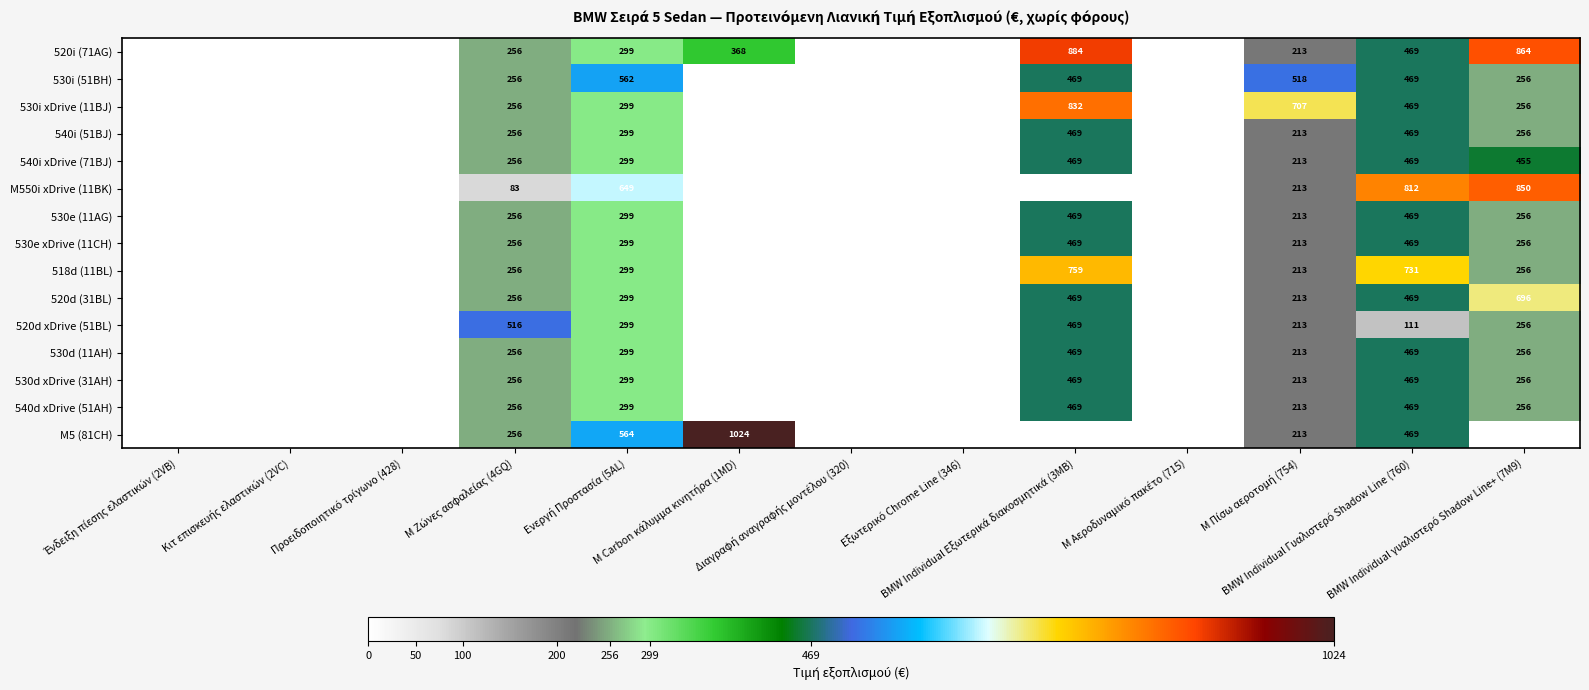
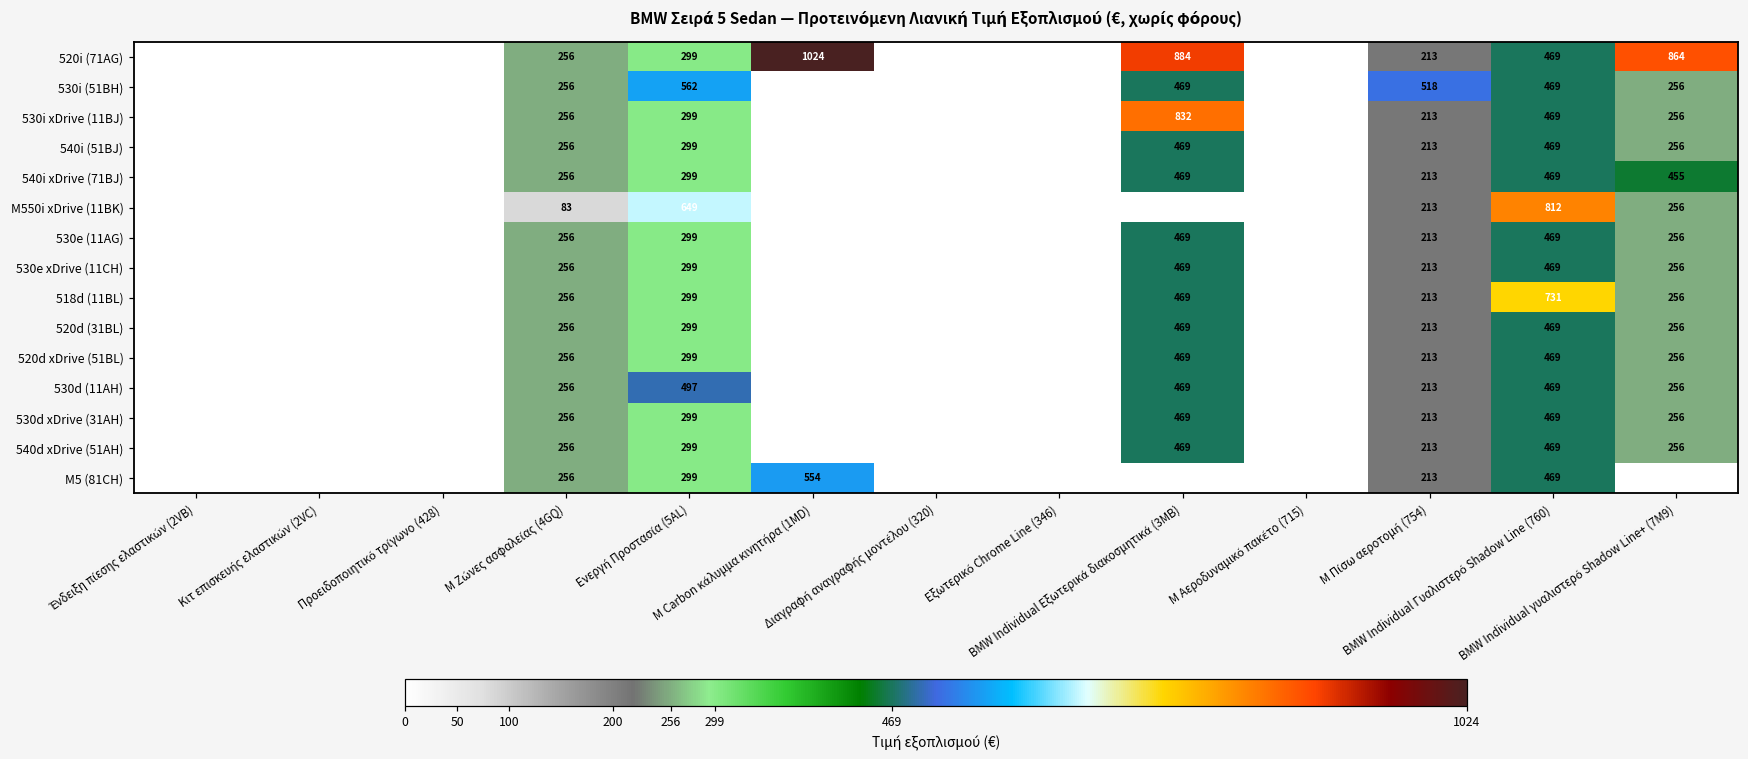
520i (71AG), M Carbon κάλυμμα κινητήρα (1MD): 368 -> 1024
530i xDrive (11BJ), M Πίσω αεροτομή (754): 707 -> 213
M550i xDrive (11BK), BMW Individual γυαλιστερό Shadow Line+ (7M9): 850 -> 256
518d (11BL), BMW Individual Εξωτερικά διακοσμητικά (3MB): 759 -> 469
520d (31BL), BMW Individual γυαλιστερό Shadow Line+ (7M9): 696 -> 256
520d xDrive (51BL), M Ζώνες ασφαλείας (4GQ): 516 -> 256
520d xDrive (51BL), BMW Individual Γυαλιστερό Shadow Line (760): 111 -> 469
530d (11AH), Ενεργή Προστασία (5AL): 299 -> 497
M5 (81CH), Ενεργή Προστασία (5AL): 564 -> 299
M5 (81CH), M Carbon κάλυμμα κινητήρα (1MD): 1024 -> 554
